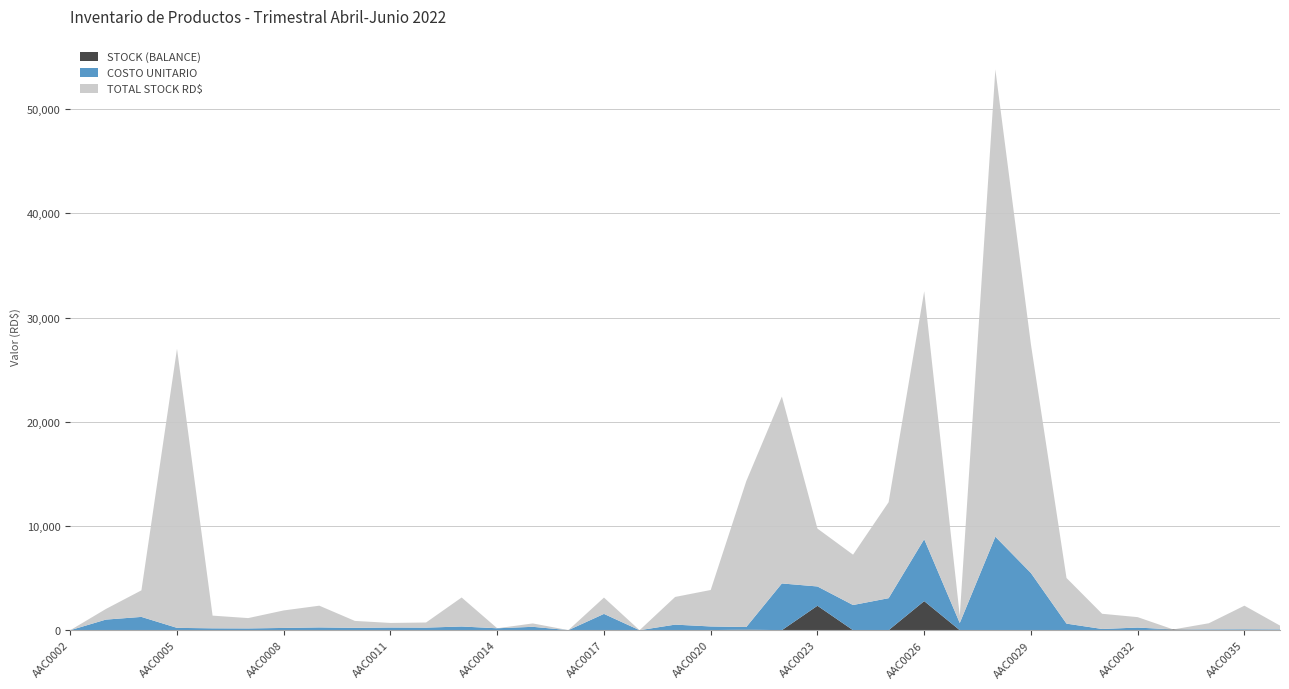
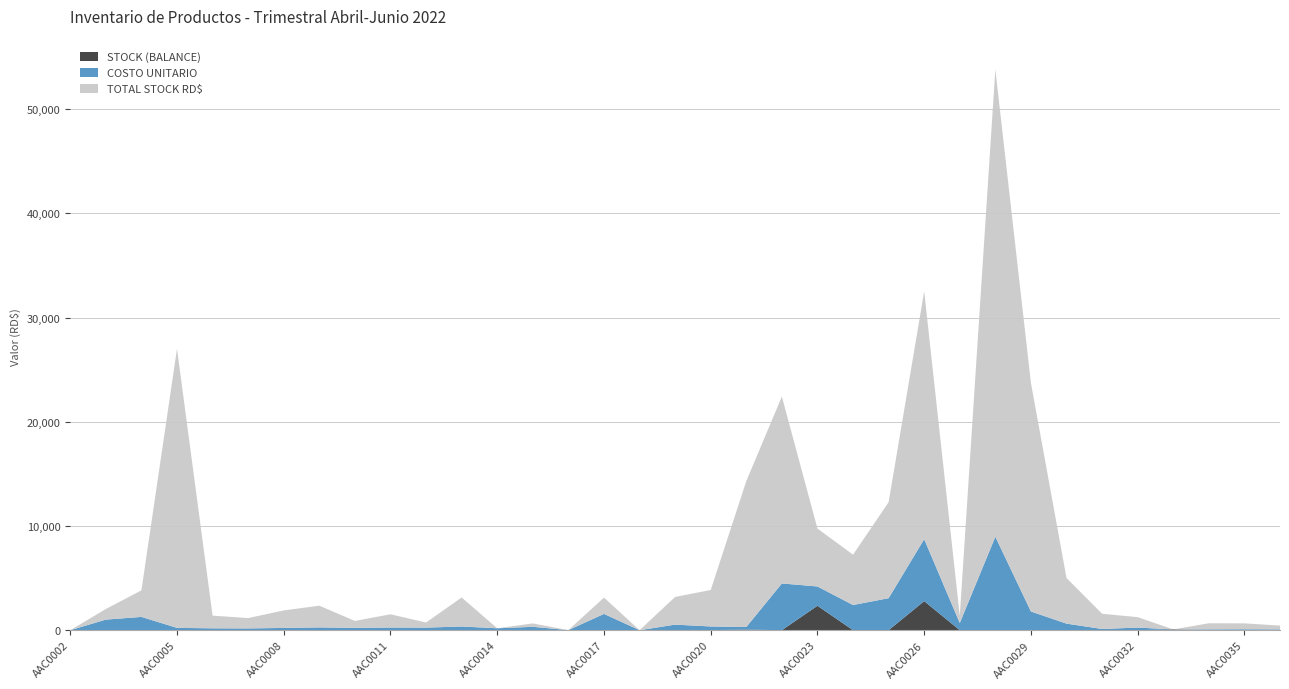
TOTAL STOCK RD$, AAC0011: 400 -> 1,300
COSTO UNITARIO, AAC0029: 5,500 -> 1,800
TOTAL STOCK RD$, AAC0035: 2,300 -> 600
